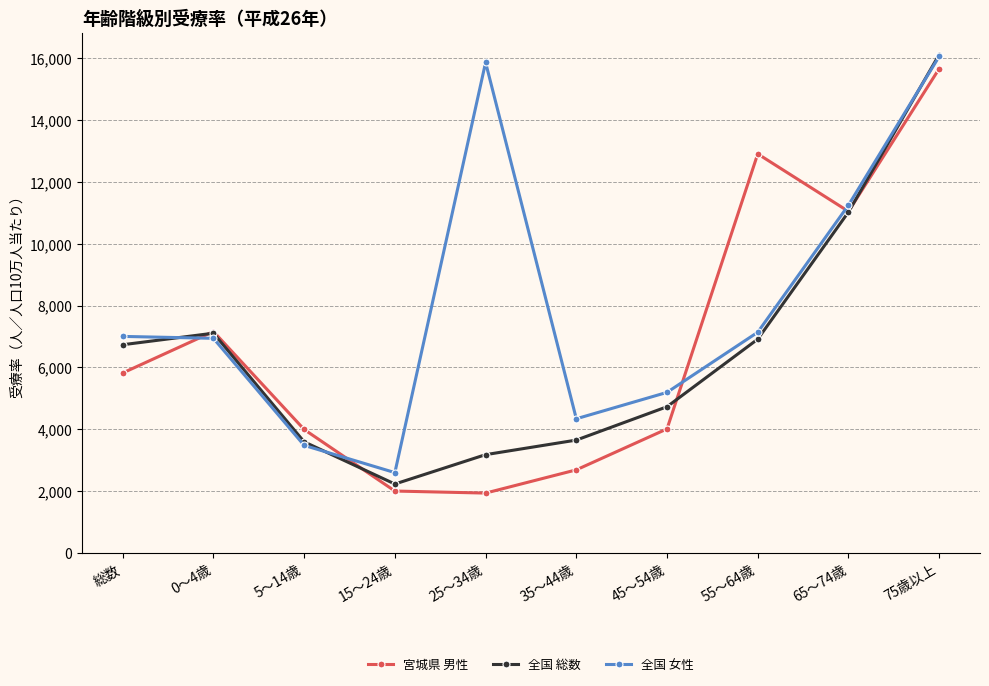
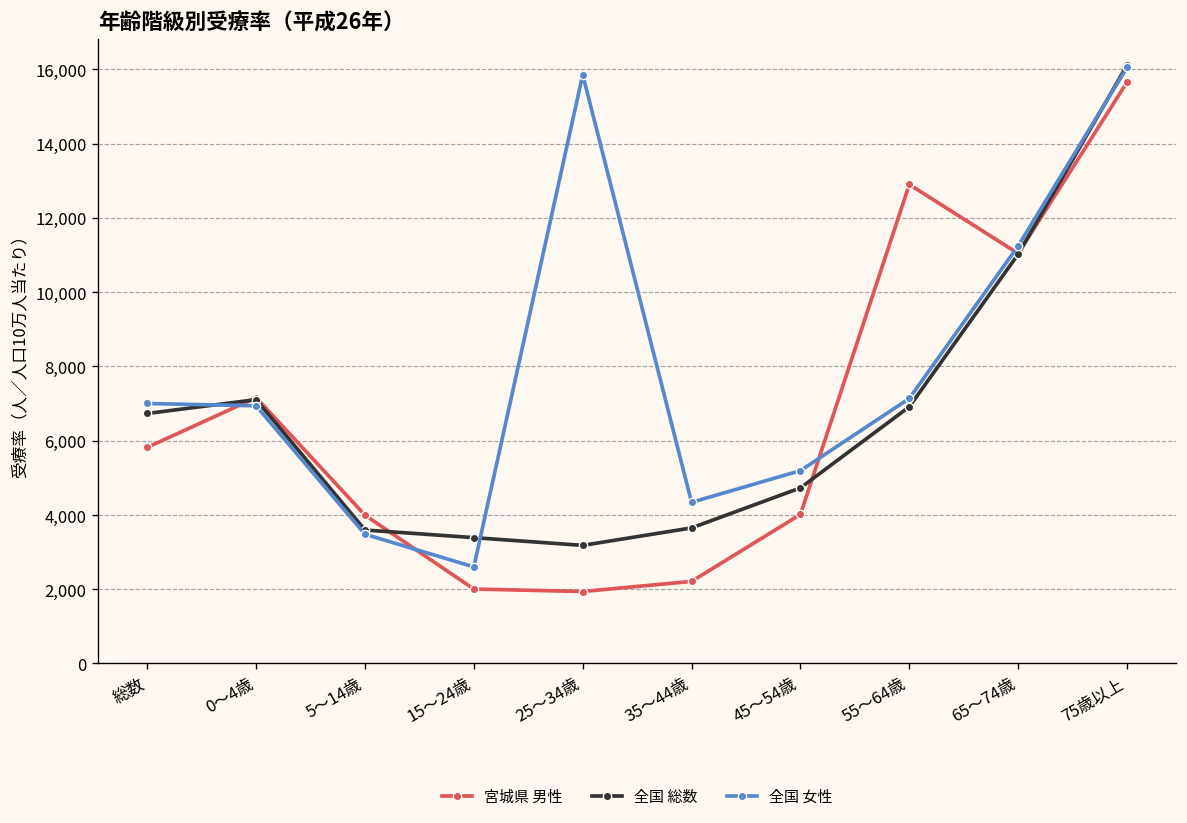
全国 総数, 15～24歳: 2,200 -> 3,400
宮城県 男性, 35～44歳: 2,700 -> 2,200
